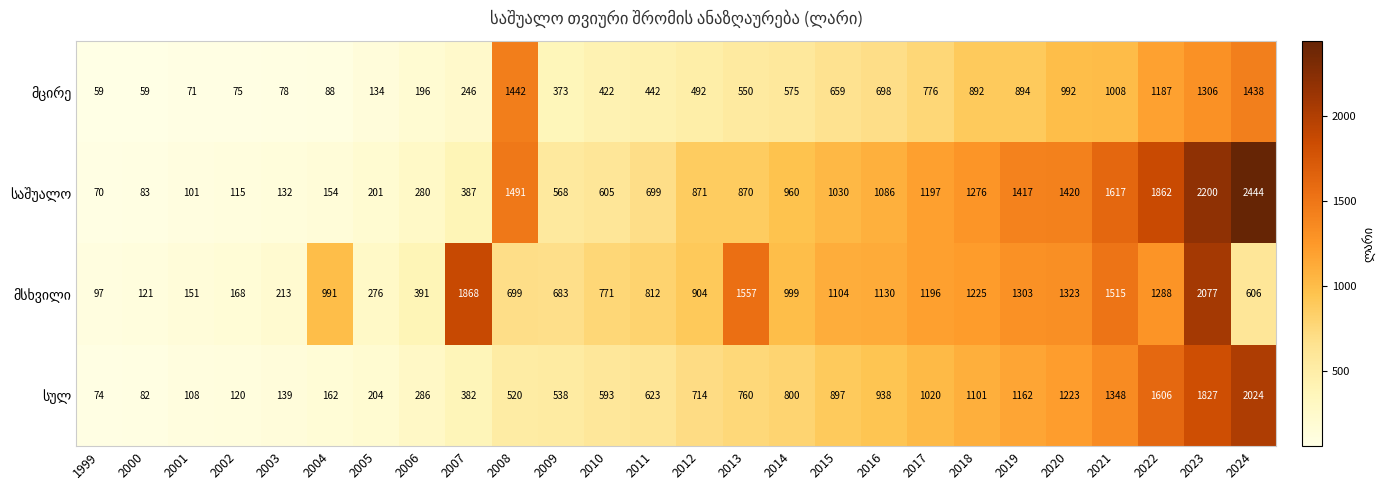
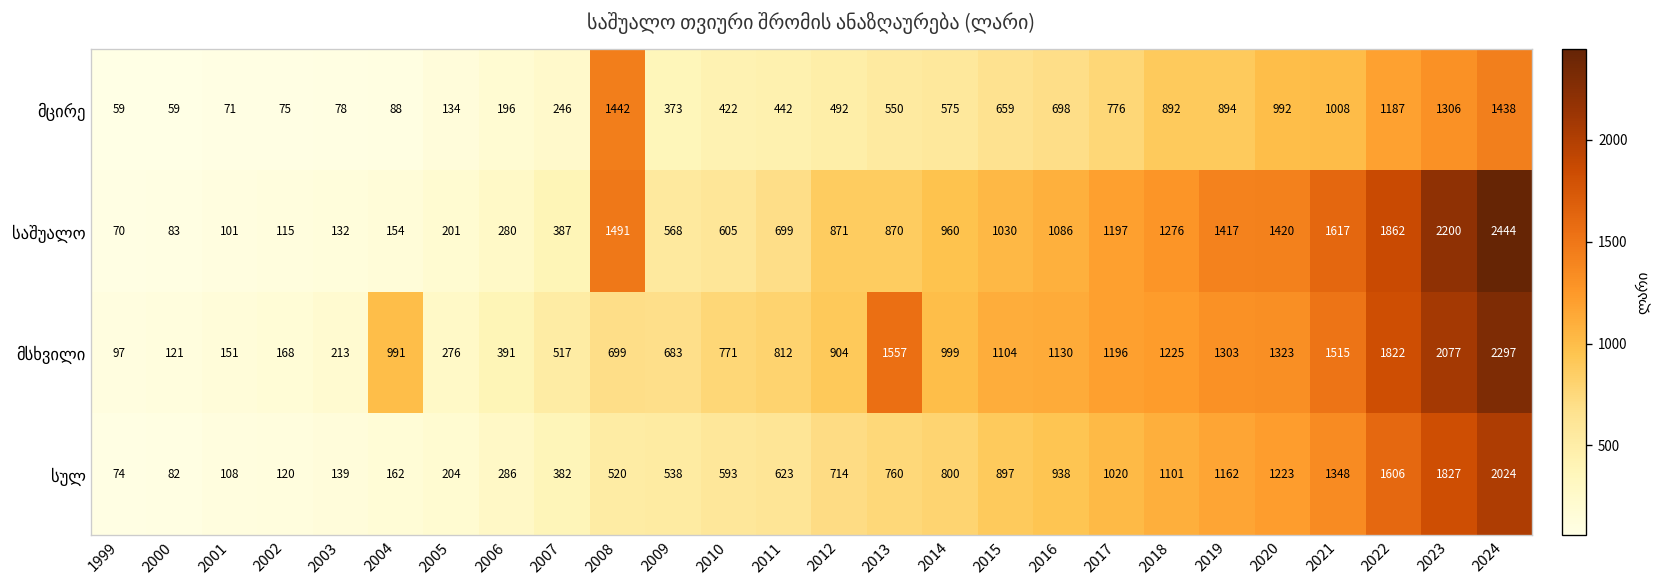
მსხვილი, 2007: 1868 -> 517
მსხვილი, 2022: 1288 -> 1822
მსხვილი, 2024: 606 -> 2297
